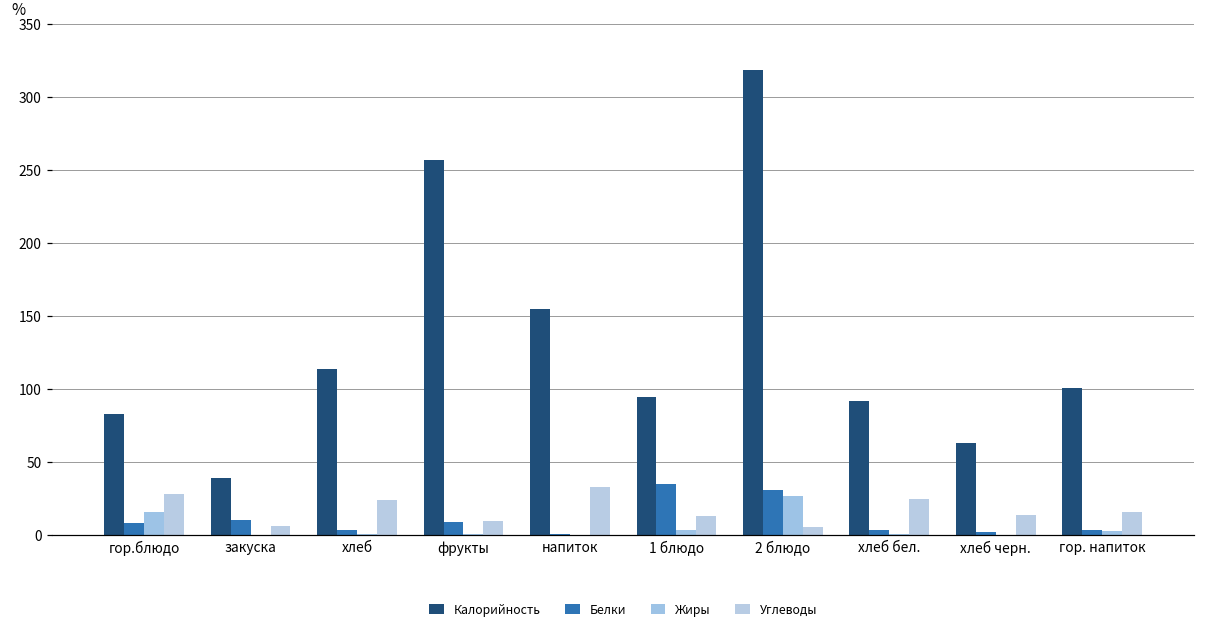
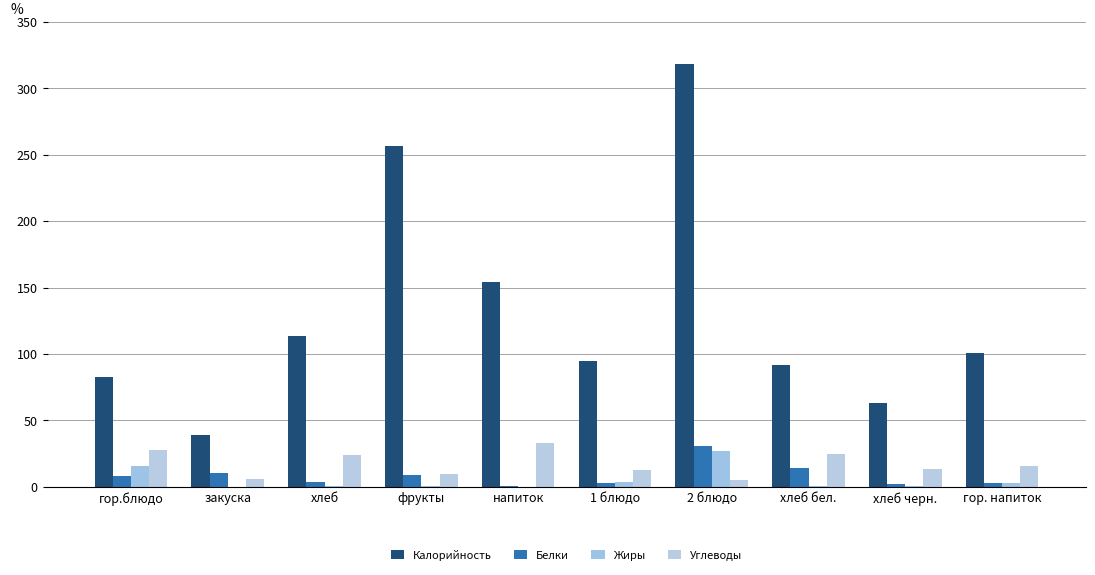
Белки, 1 блюдо: 35 -> 3
Белки, хлеб бел.: 4 -> 14
